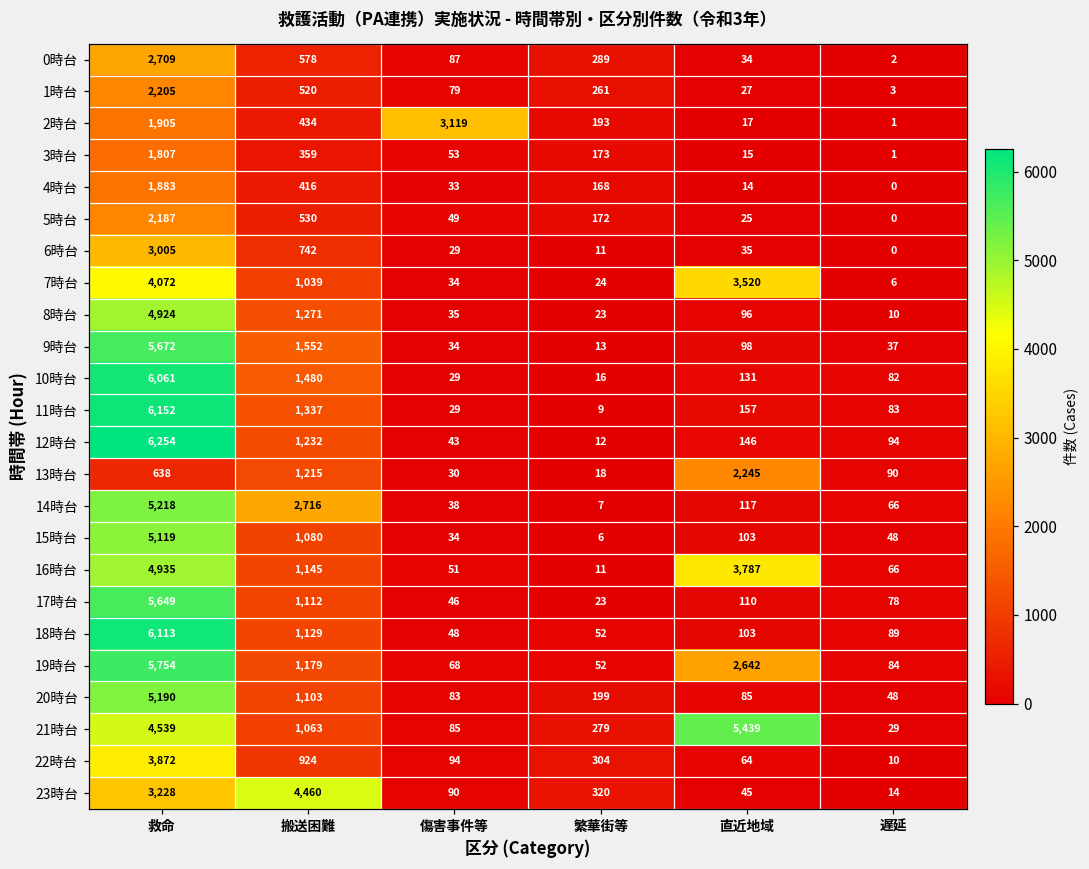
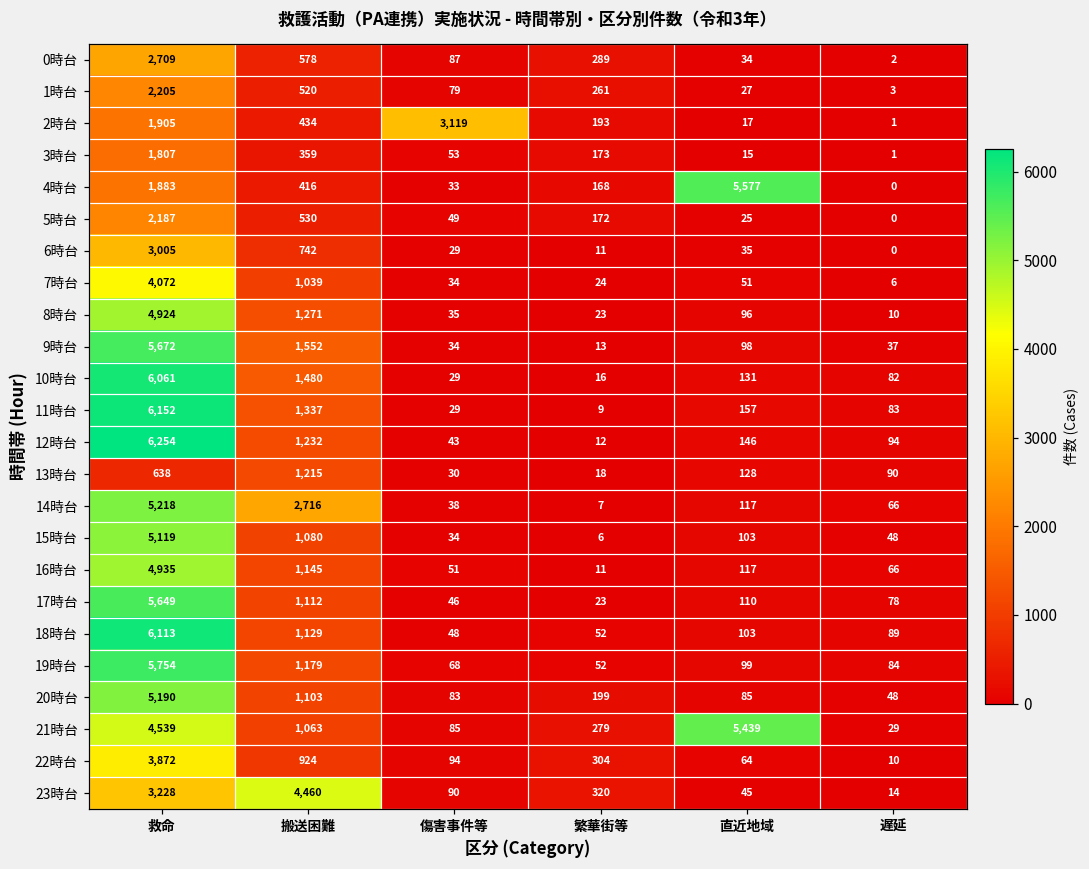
4時台, 直近地域: 14 -> 5,577
7時台, 直近地域: 3,520 -> 51
13時台, 直近地域: 2,245 -> 128
16時台, 直近地域: 3,787 -> 117
19時台, 直近地域: 2,642 -> 99
